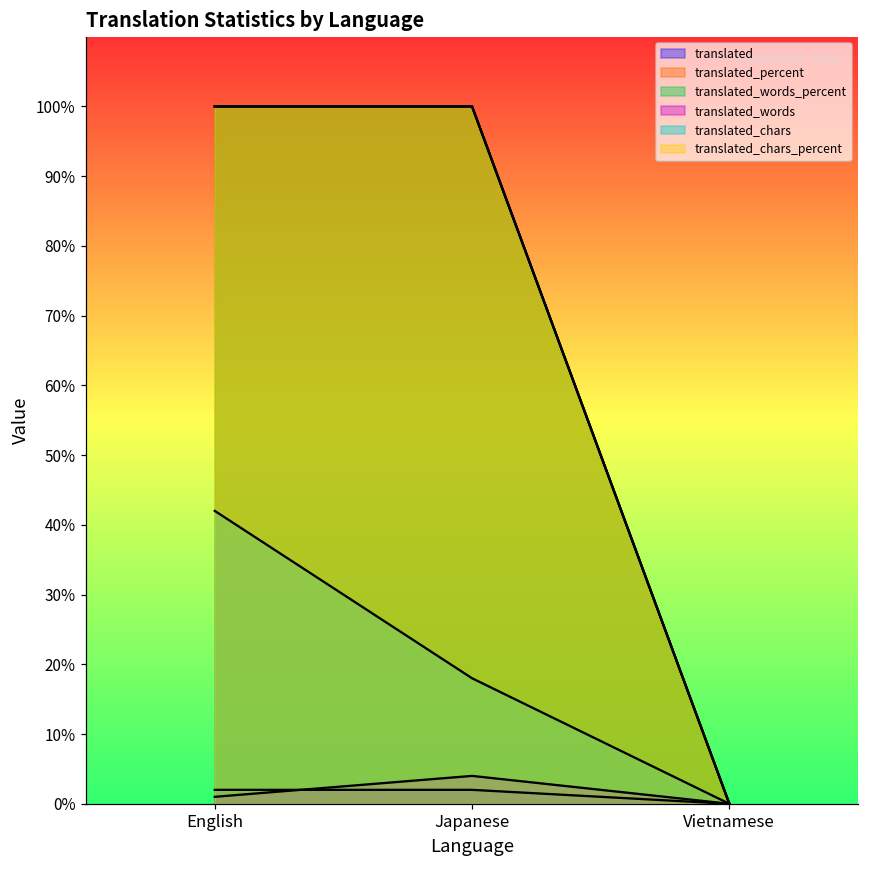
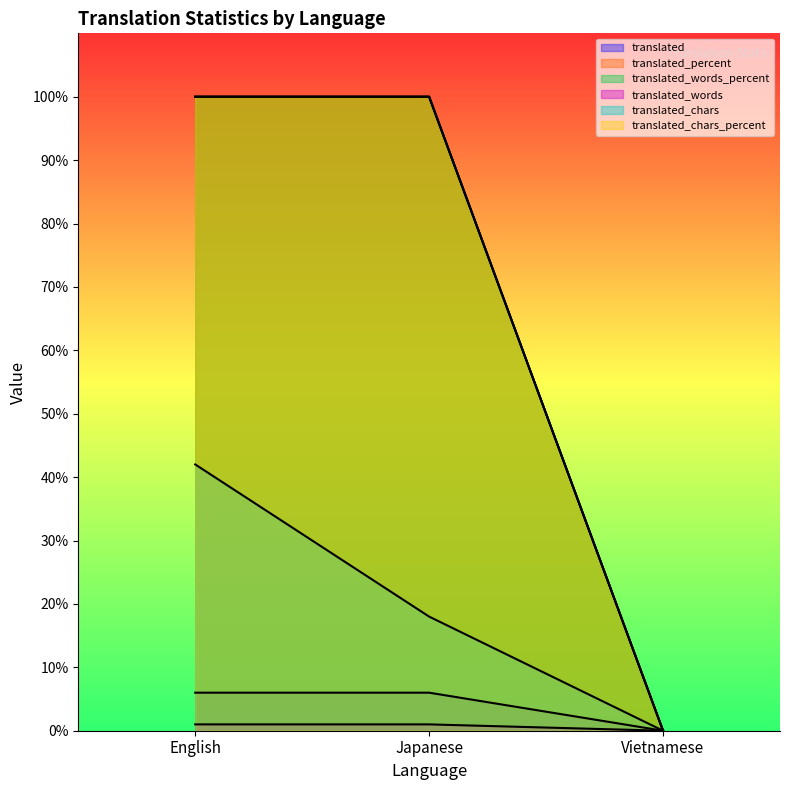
translated, English: 2% -> 6%
translated, Japanese: 2% -> 6%
translated_words, Japanese: 4% -> 1%
